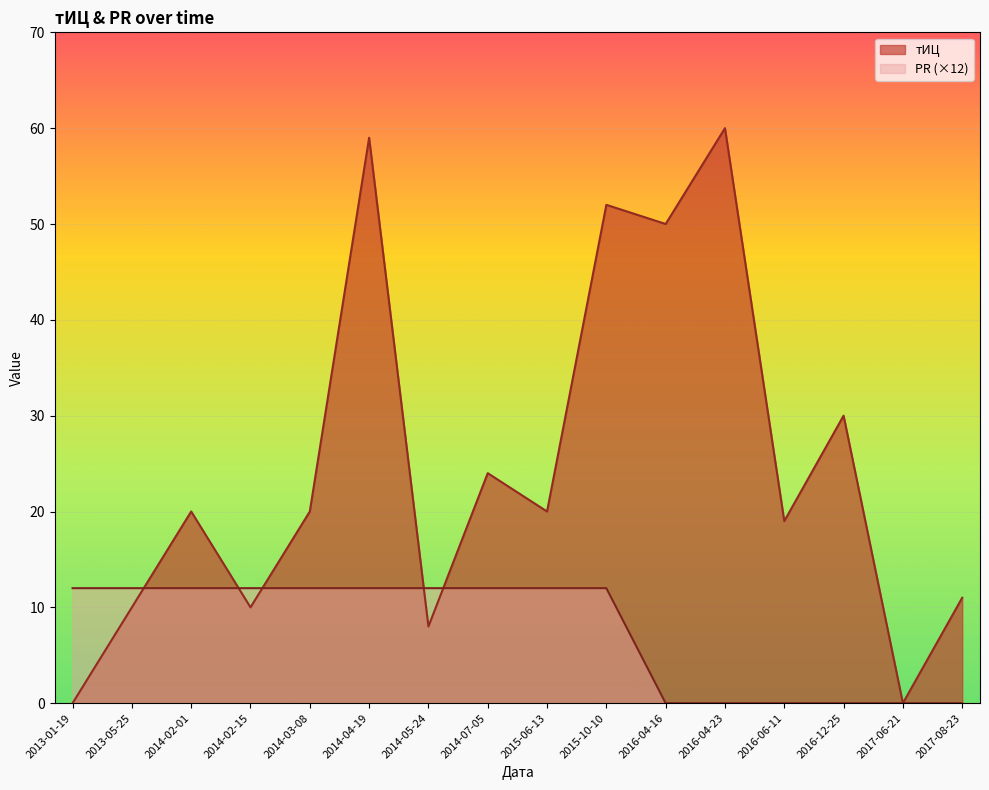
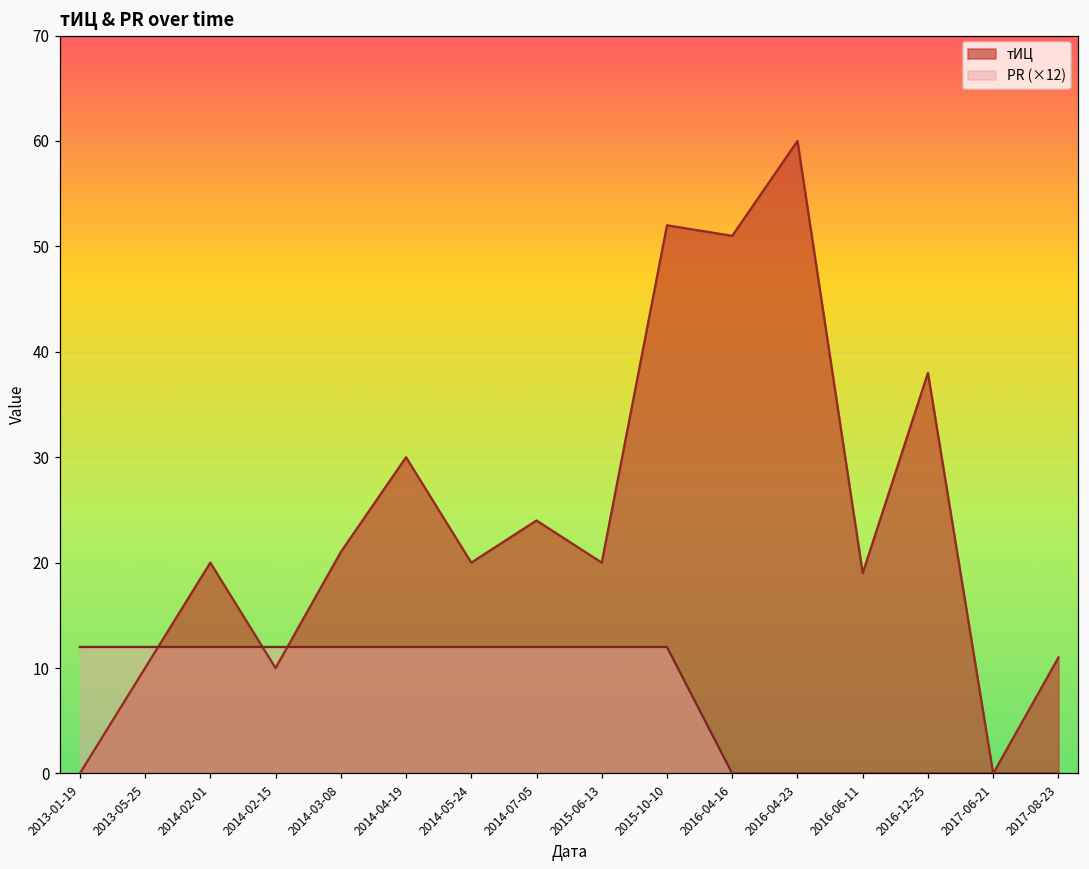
тИЦ, 2014-03-08: 20 -> 21
тИЦ, 2014-04-19: 59 -> 30
тИЦ, 2014-05-24: 8 -> 20
тИЦ, 2016-04-16: 50 -> 51
тИЦ, 2016-12-25: 30 -> 38
